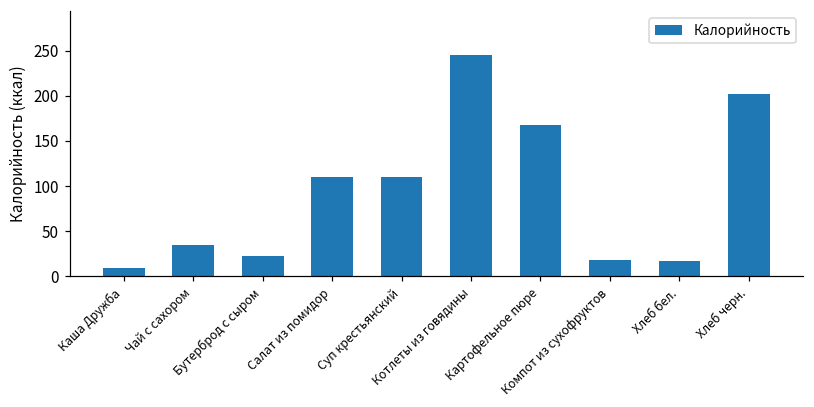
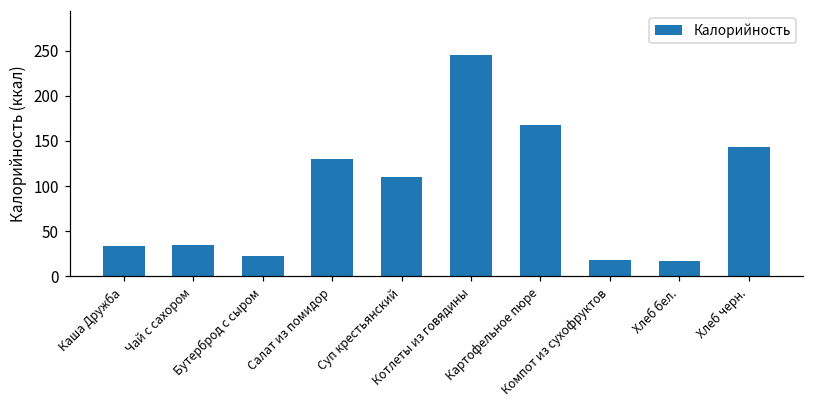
Каша Дружба: 10 -> 30
Салат из помидор: 110 -> 130
Хлеб черн.: 200 -> 140
